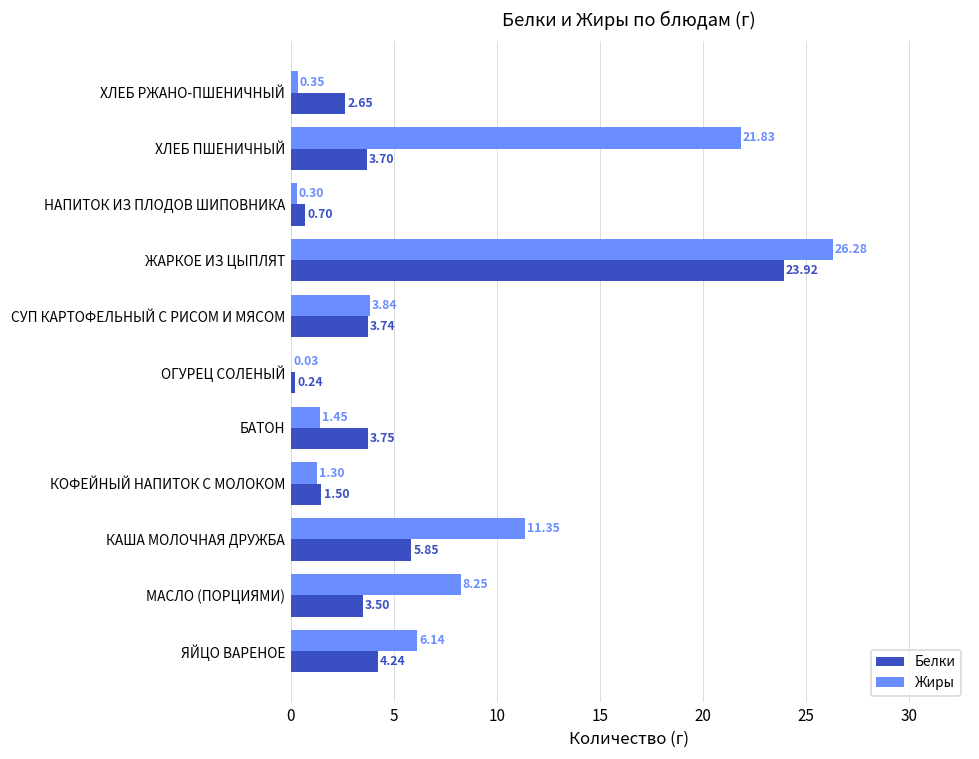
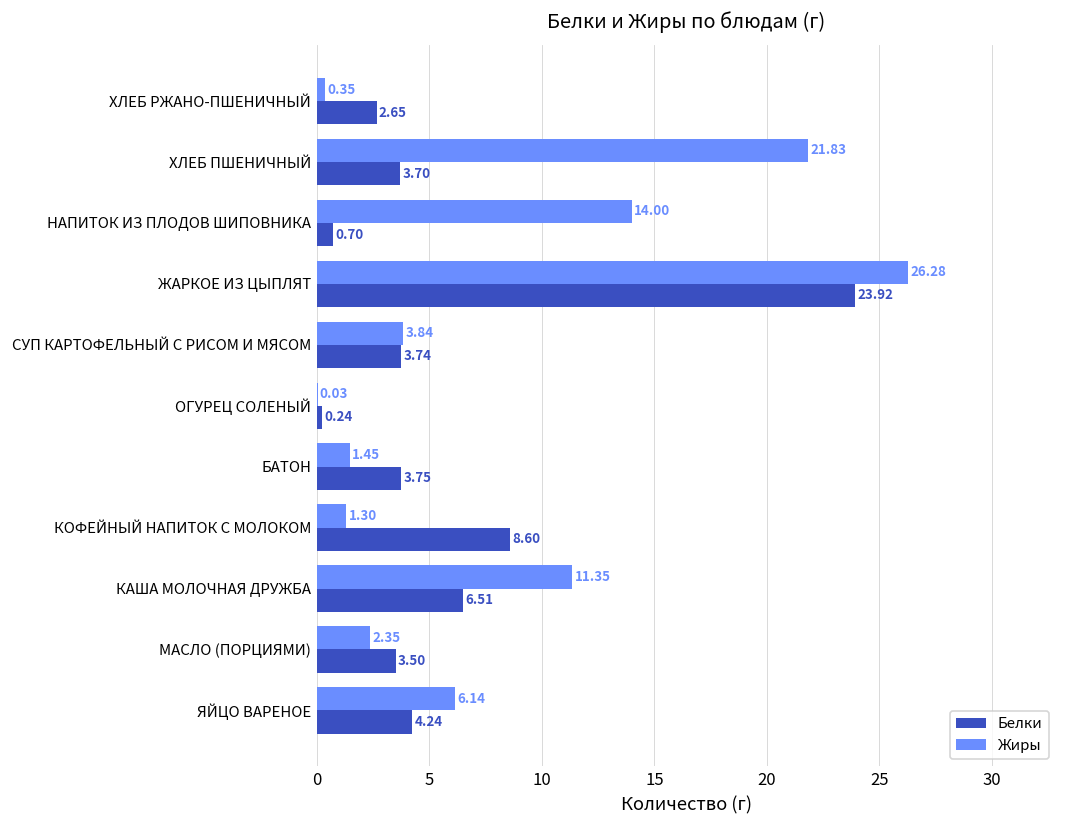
Жиры, НАПИТОК ИЗ ПЛОДОВ ШИПОВНИКА: 0.30 -> 14.00
Белки, КОФЕЙНЫЙ НАПИТОК С МОЛОКОМ: 1.50 -> 8.60
Белки, КАША МОЛОЧНАЯ ДРУЖБА: 5.85 -> 6.51
Жиры, МАСЛО (ПОРЦИЯМИ): 8.25 -> 2.35
